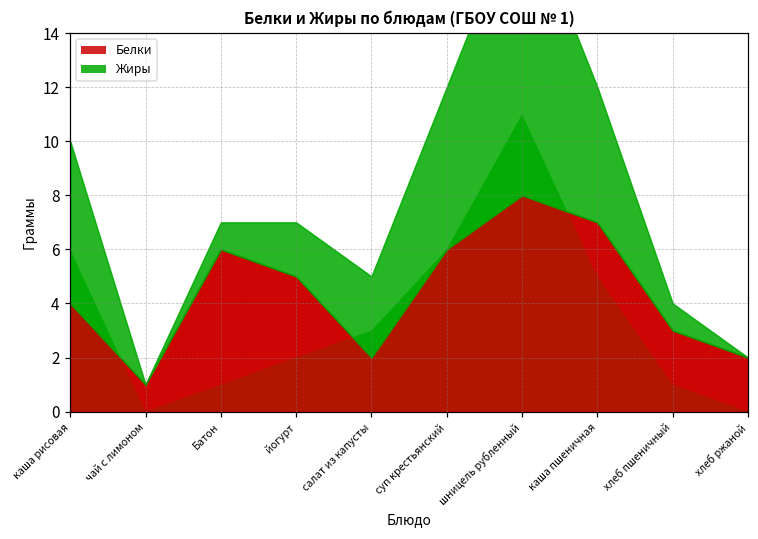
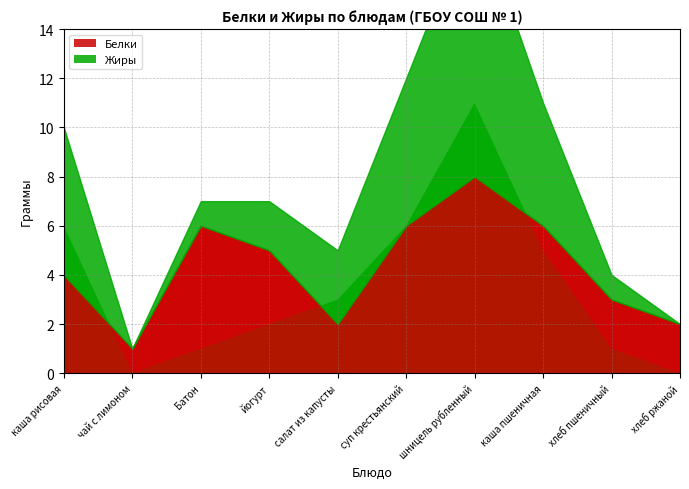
Белки, каша пшеничная: 7 -> 6
